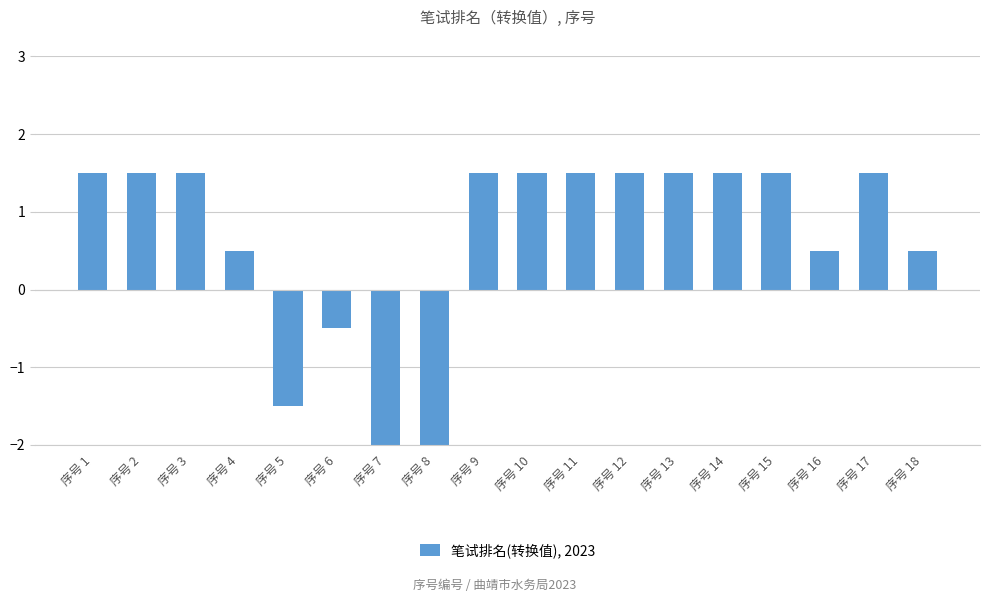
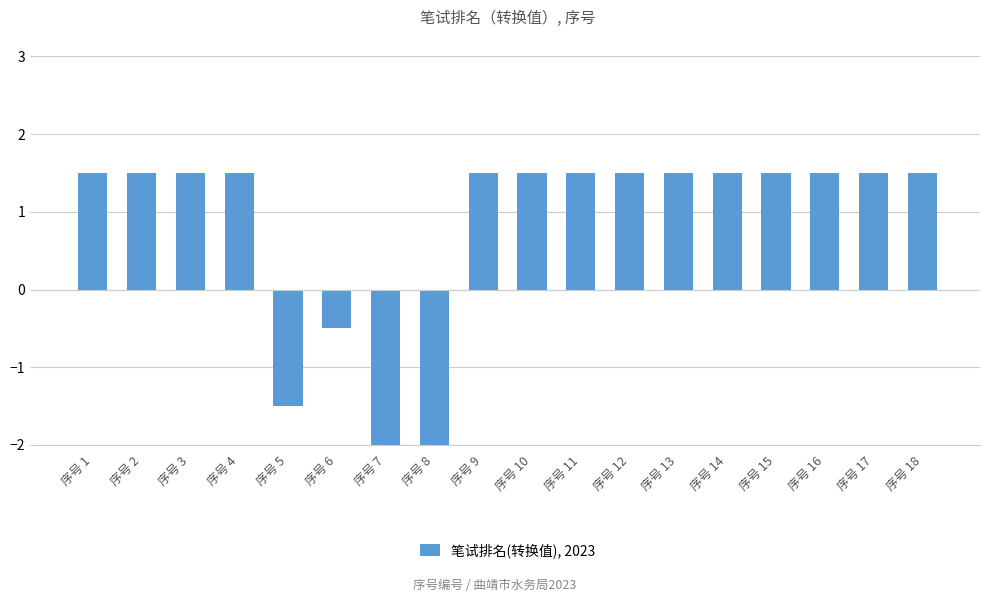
序号 4: 0.5 -> 1.5
序号 16: 0.5 -> 1.5
序号 18: 0.5 -> 1.5
